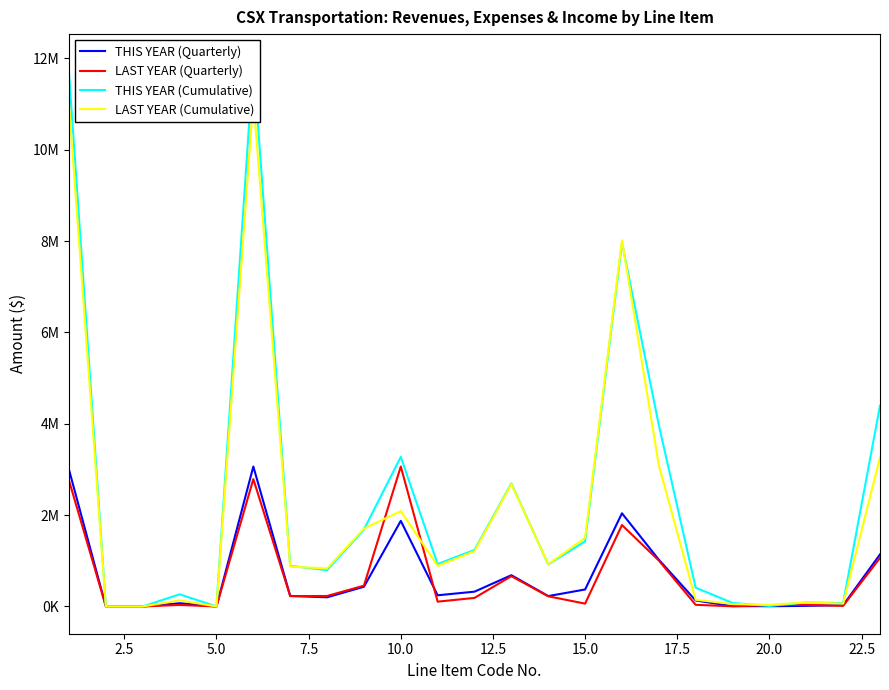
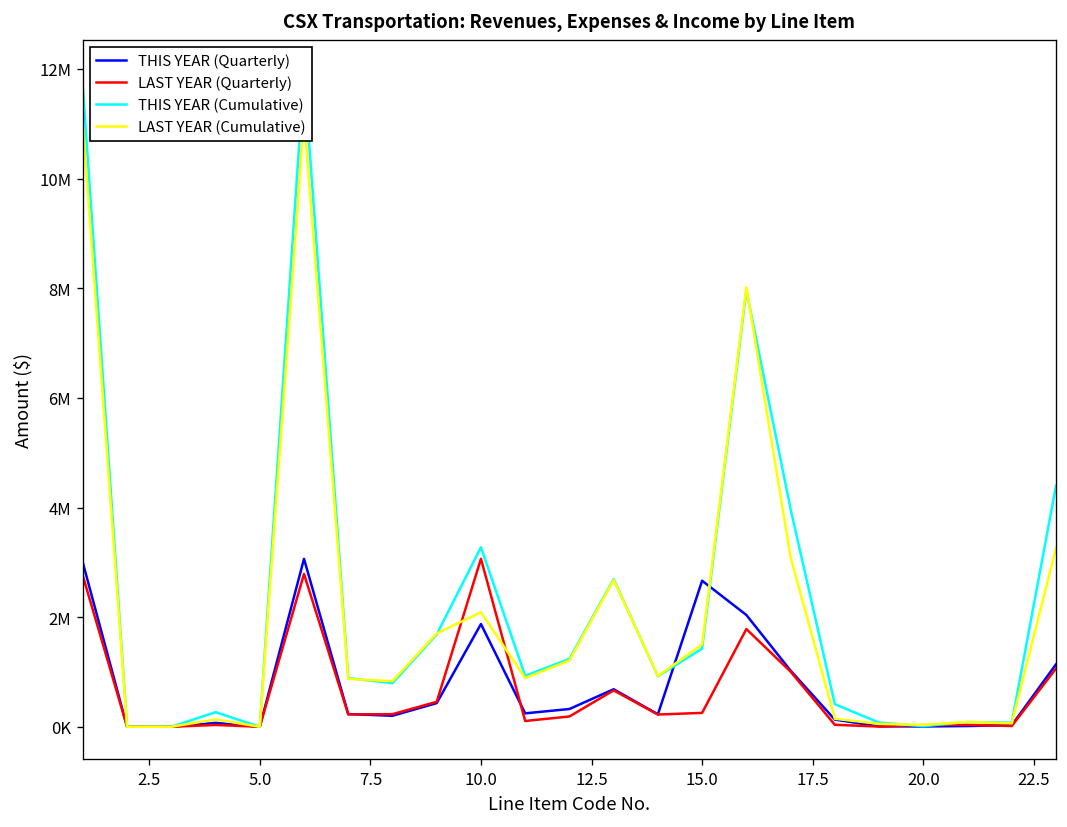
THIS YEAR (Quarterly), 15.0: 400000 -> 2700000
LAST YEAR (Quarterly), 15.0: 100000 -> 300000
